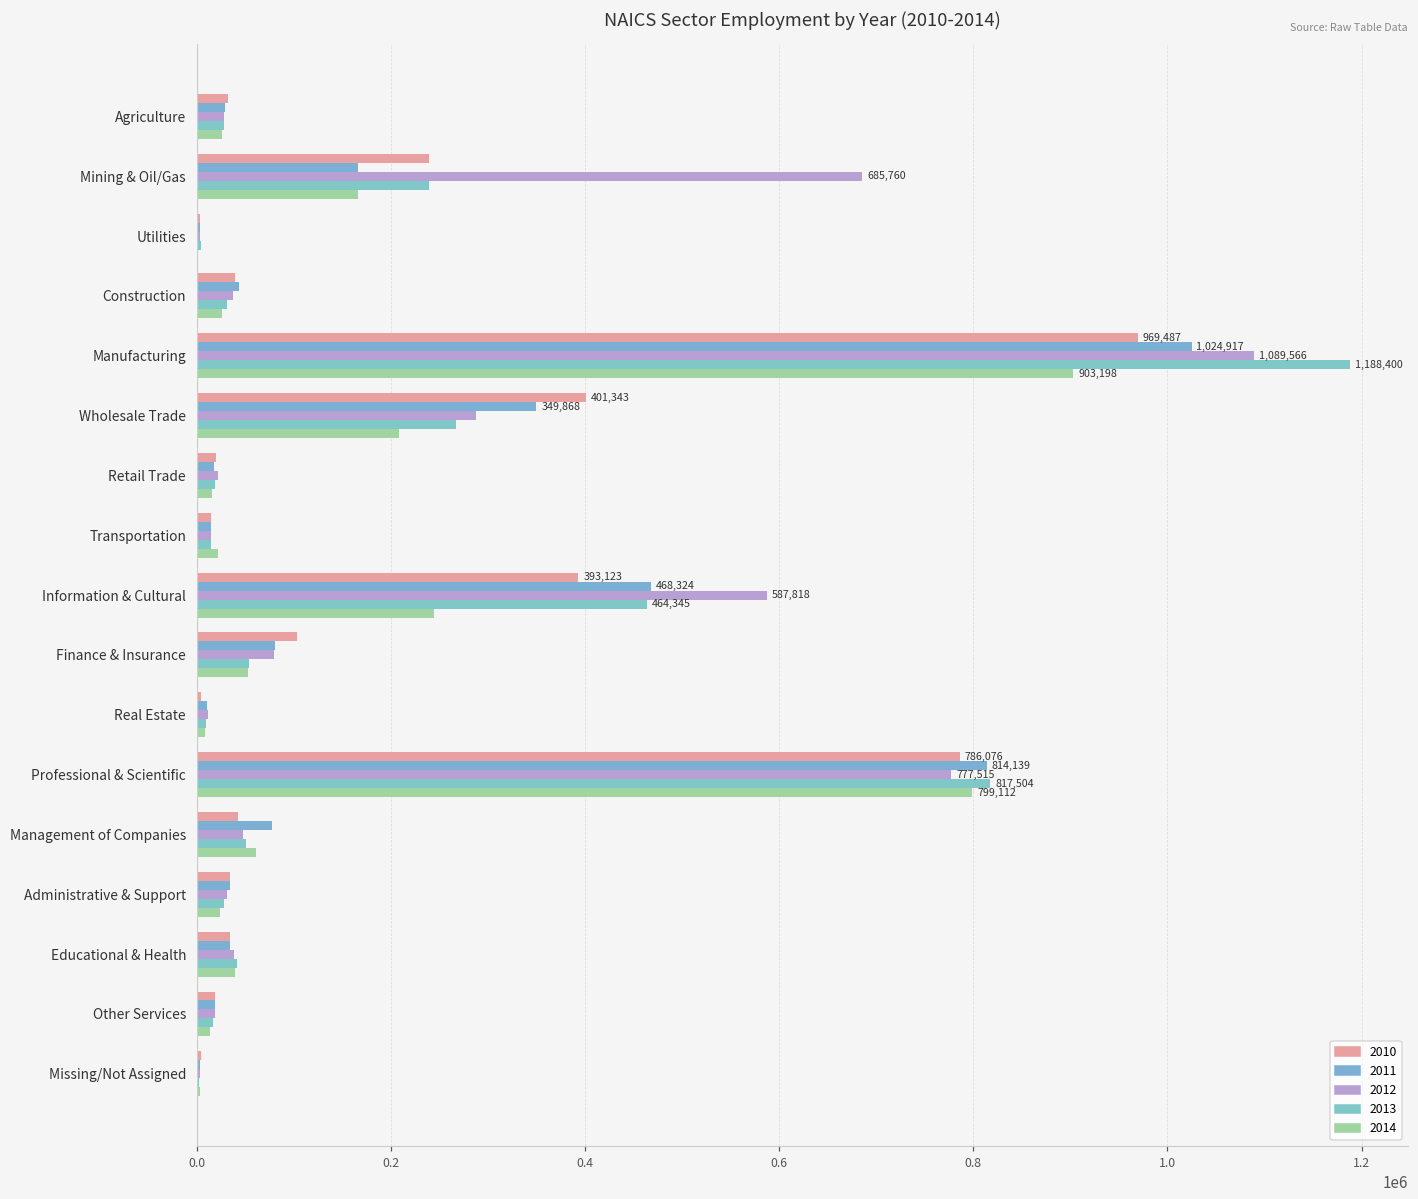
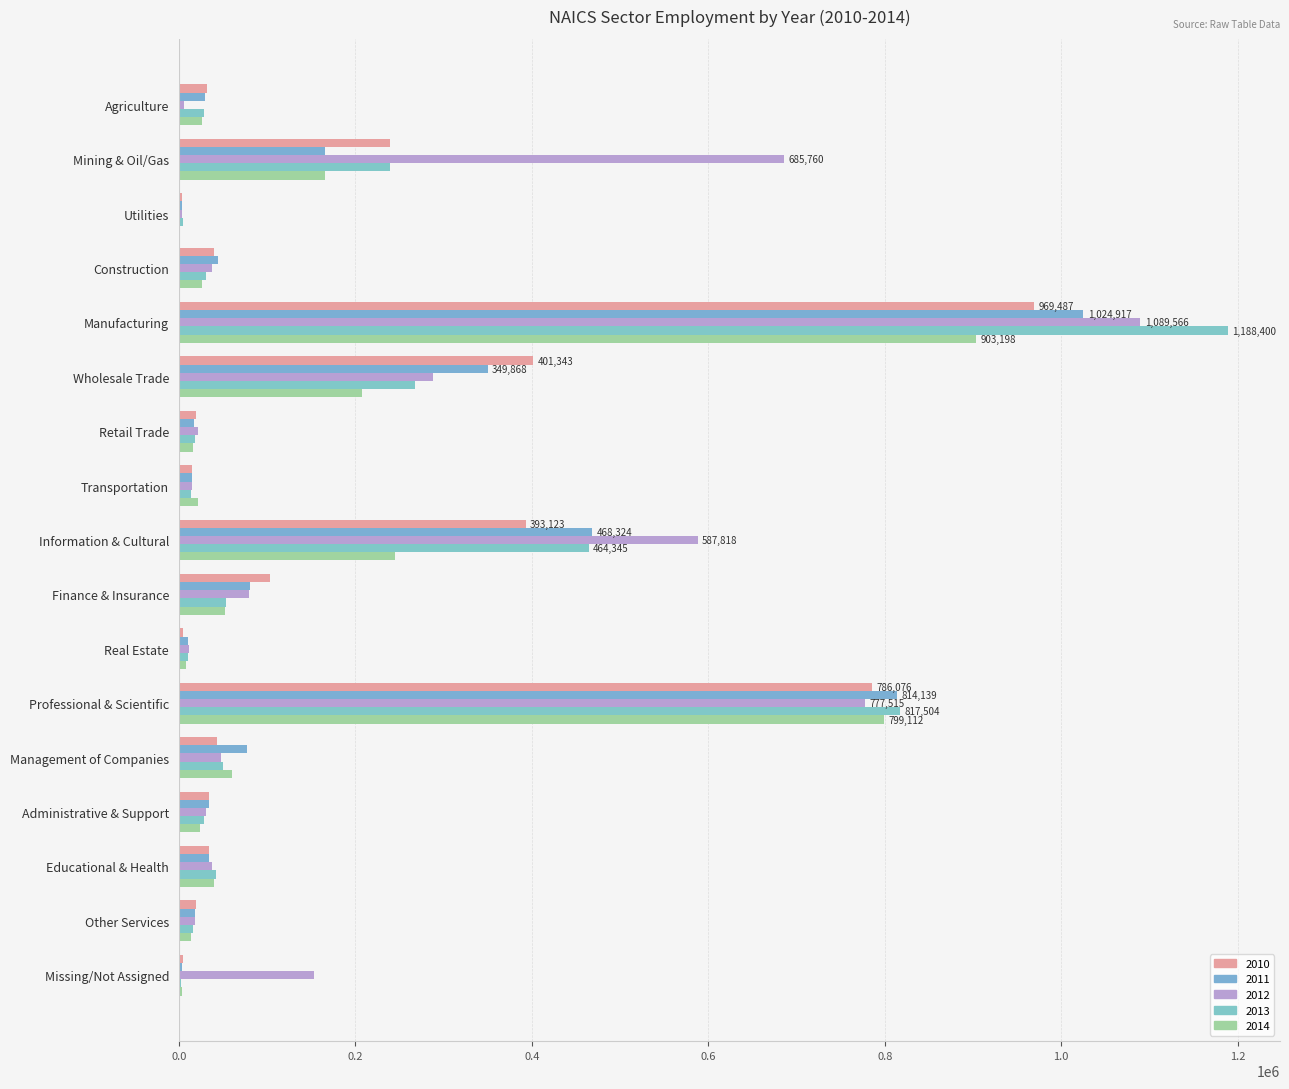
2012, Agriculture: 30000 -> 10000
2012, Missing/Not Assigned: 0 -> 150000
